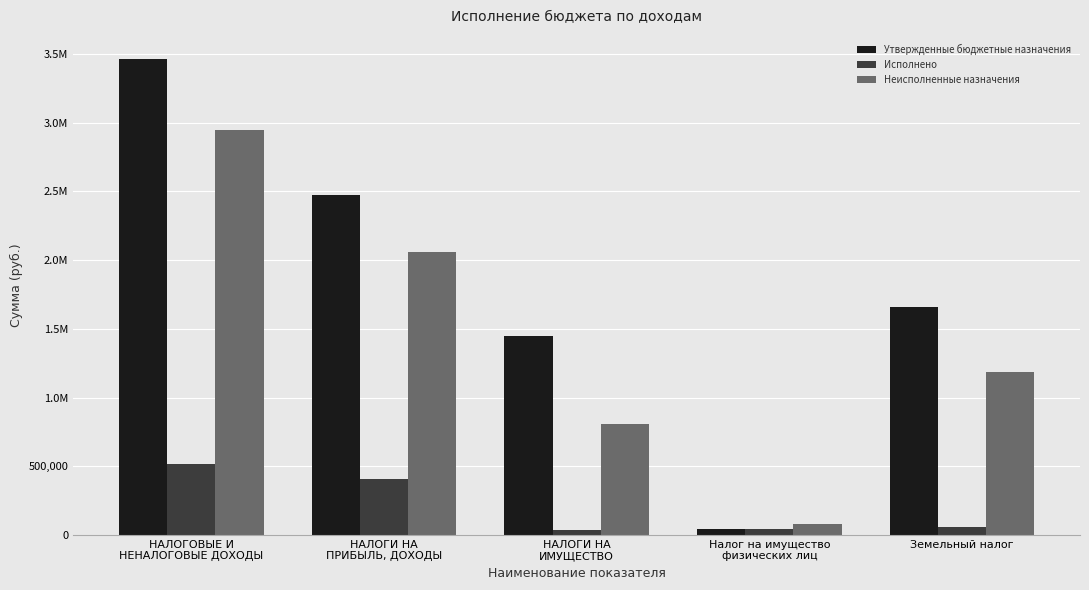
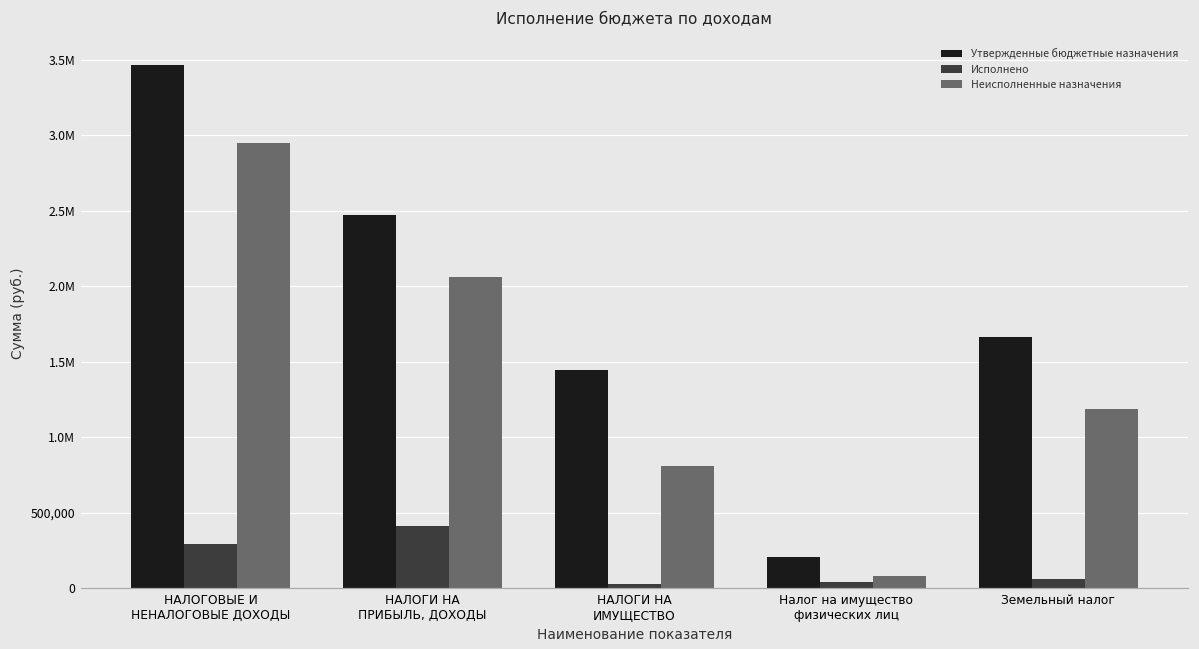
Исполнено, НАЛОГОВЫЕ И НЕНАЛОГОВЫЕ ДОХОДЫ: 520,000 -> 290,000
Утвержденные бюджетные назначения, Налог на имущество физических лиц: 50,000 -> 210,000
